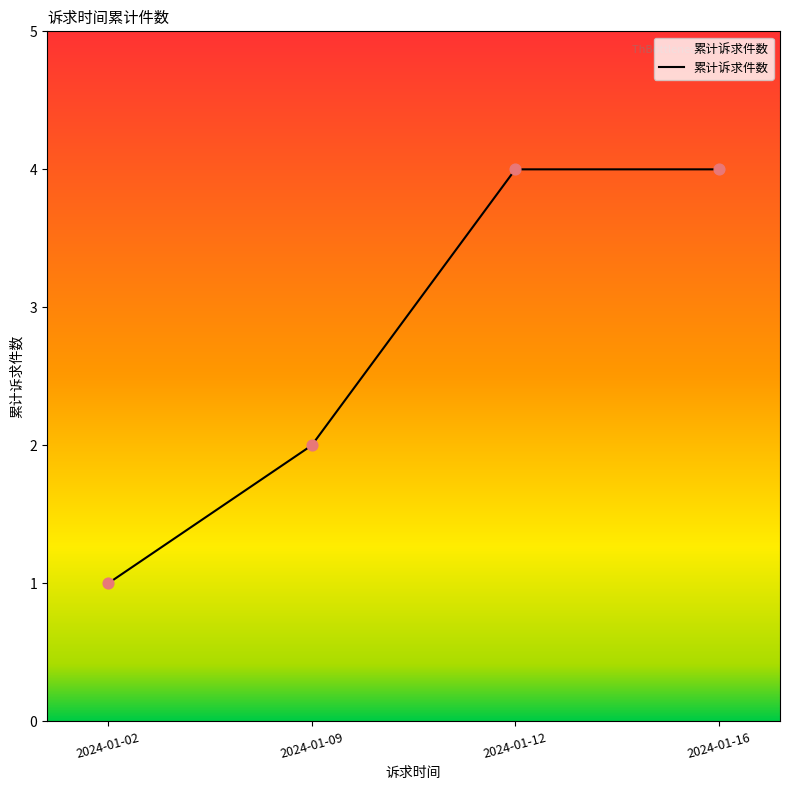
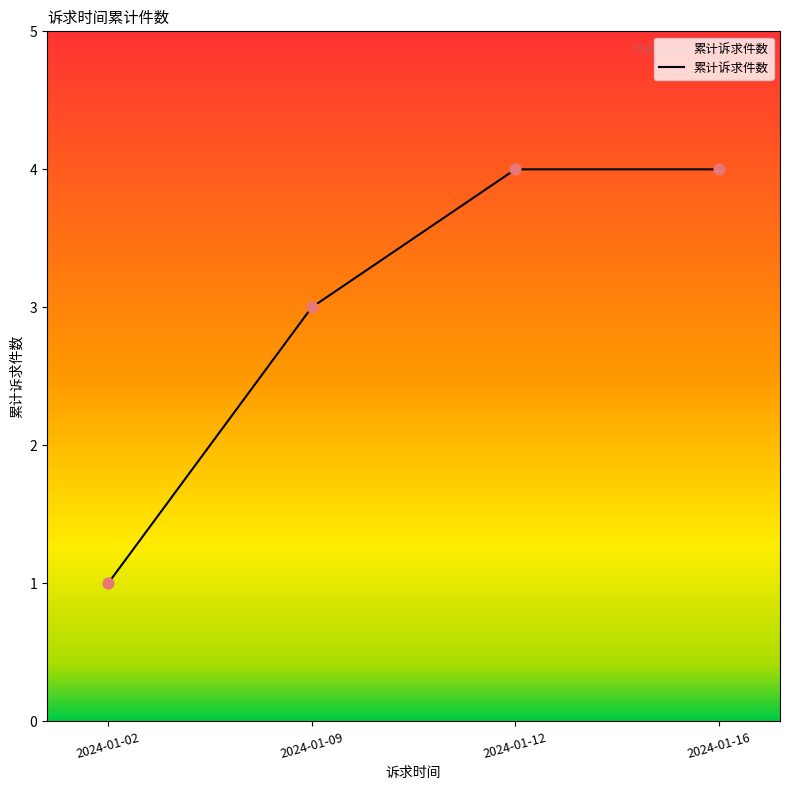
2024-01-09: 2 -> 3
